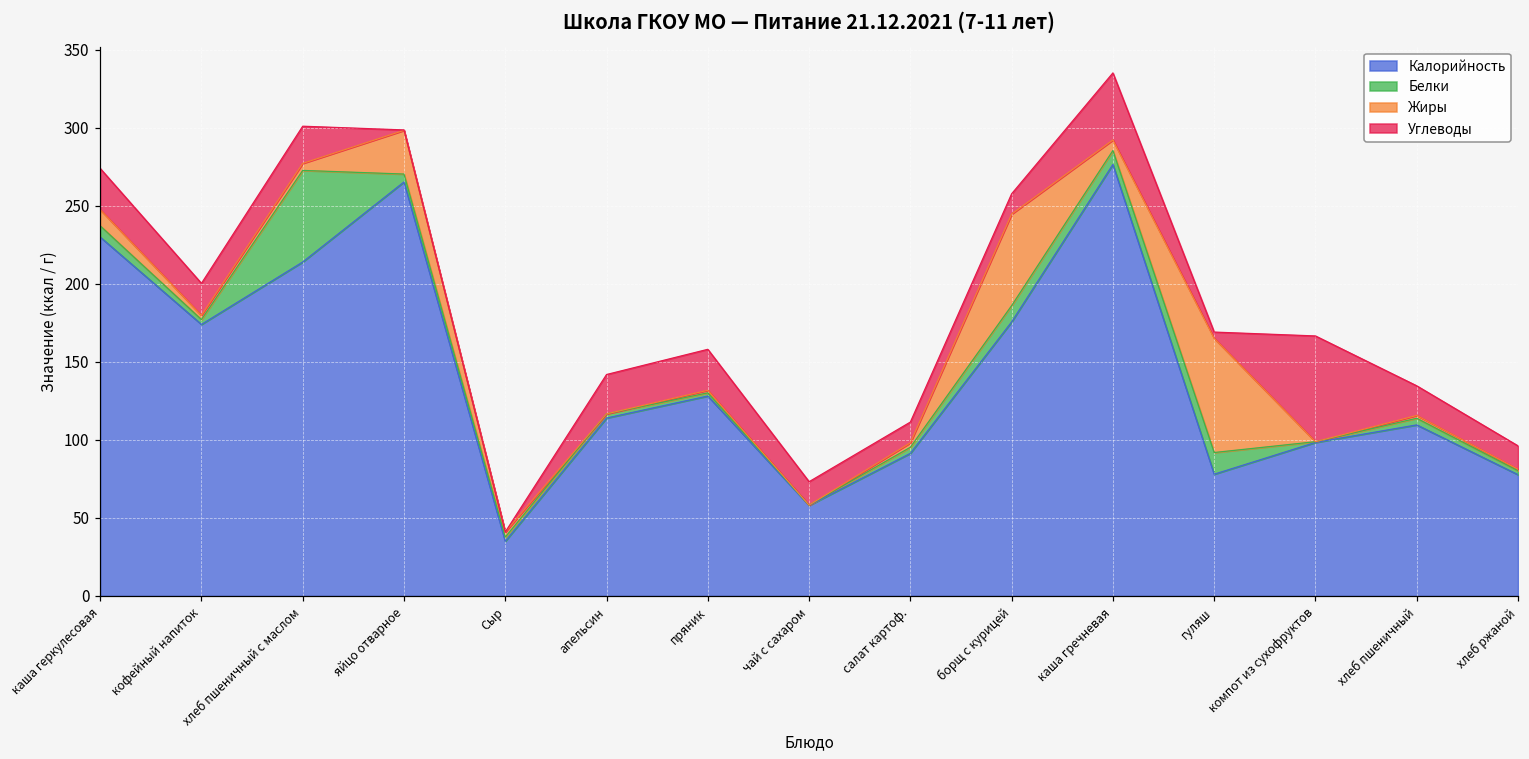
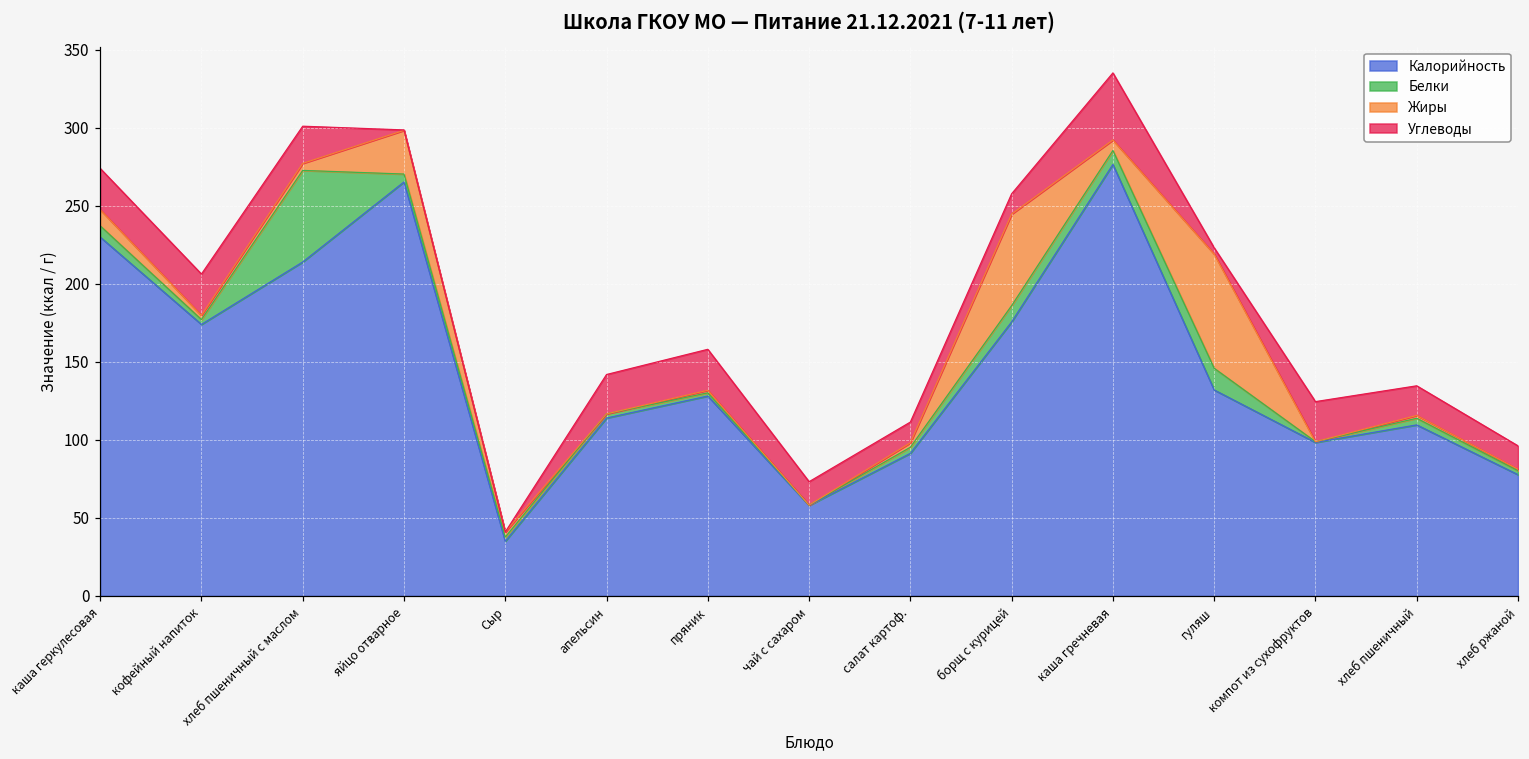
Углеводы, кофейный напиток: 21 -> 27
Калорийность, гуляш: 78 -> 132
Углеводы, компот из сухофруктов: 68 -> 26
